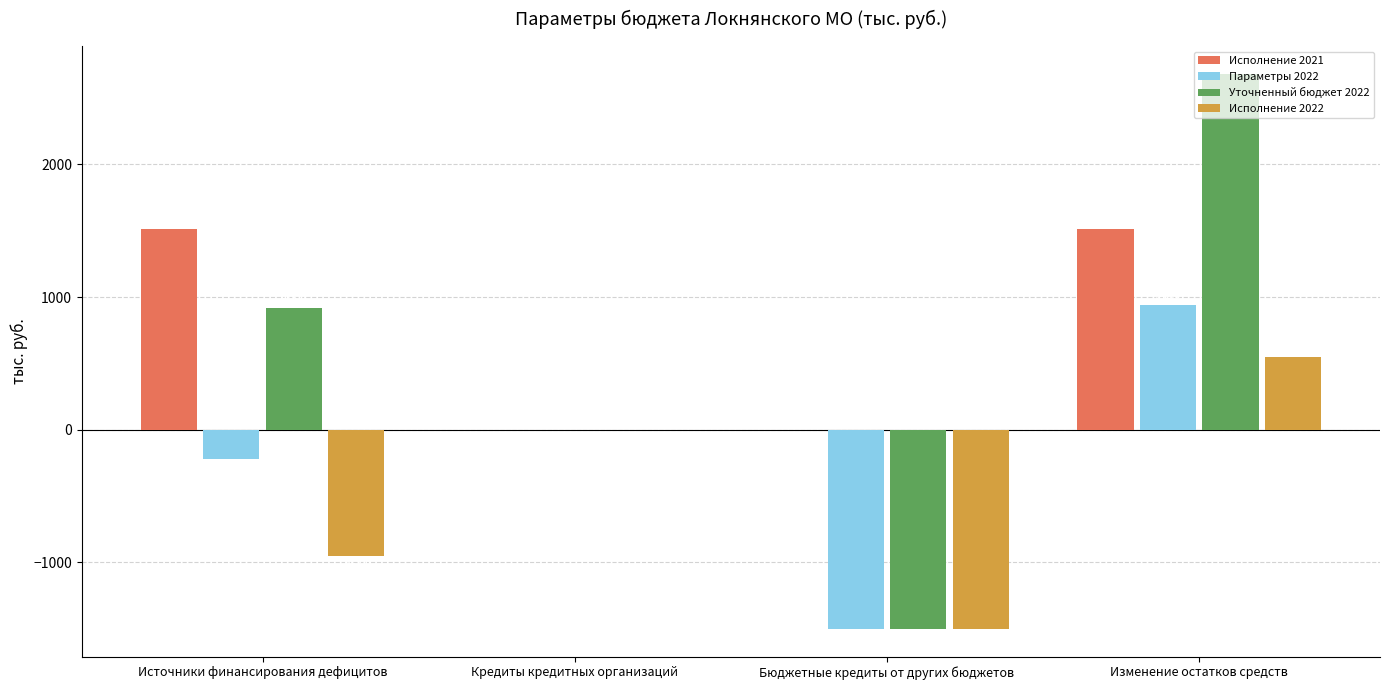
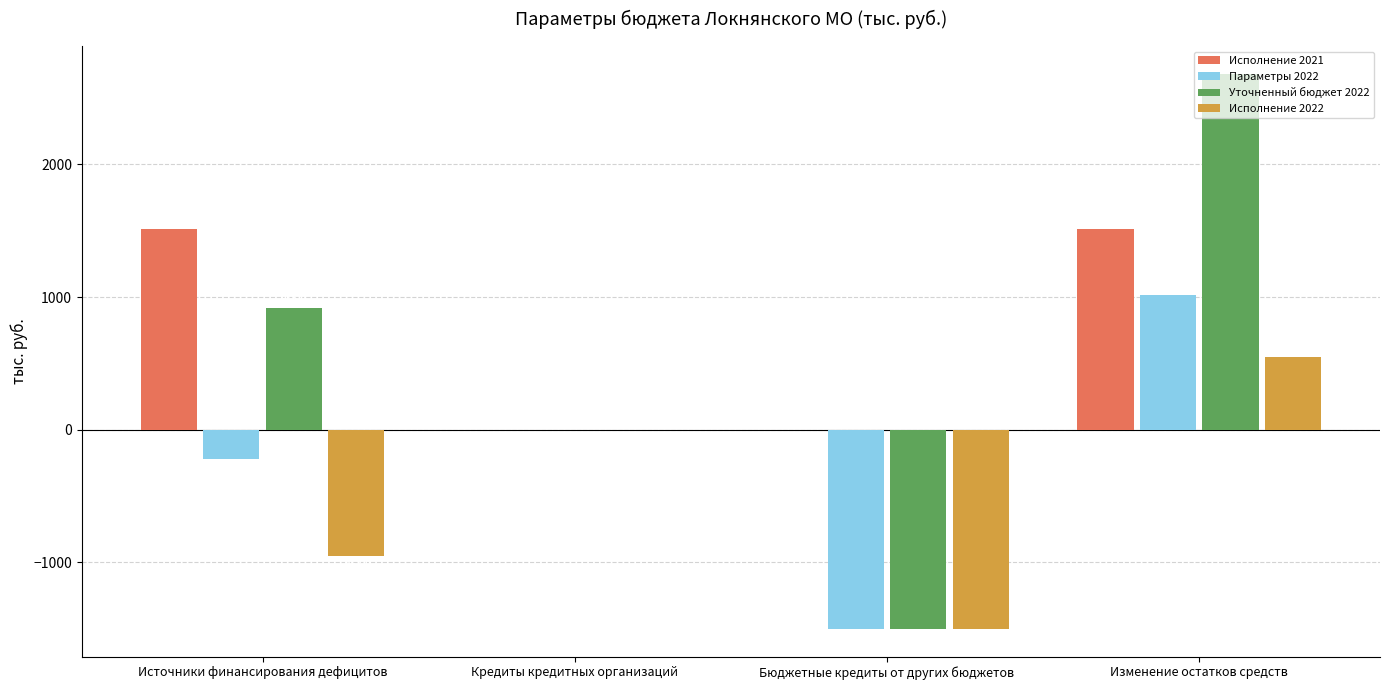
Параметры 2022, Изменение остатков средств: 940 -> 1010
